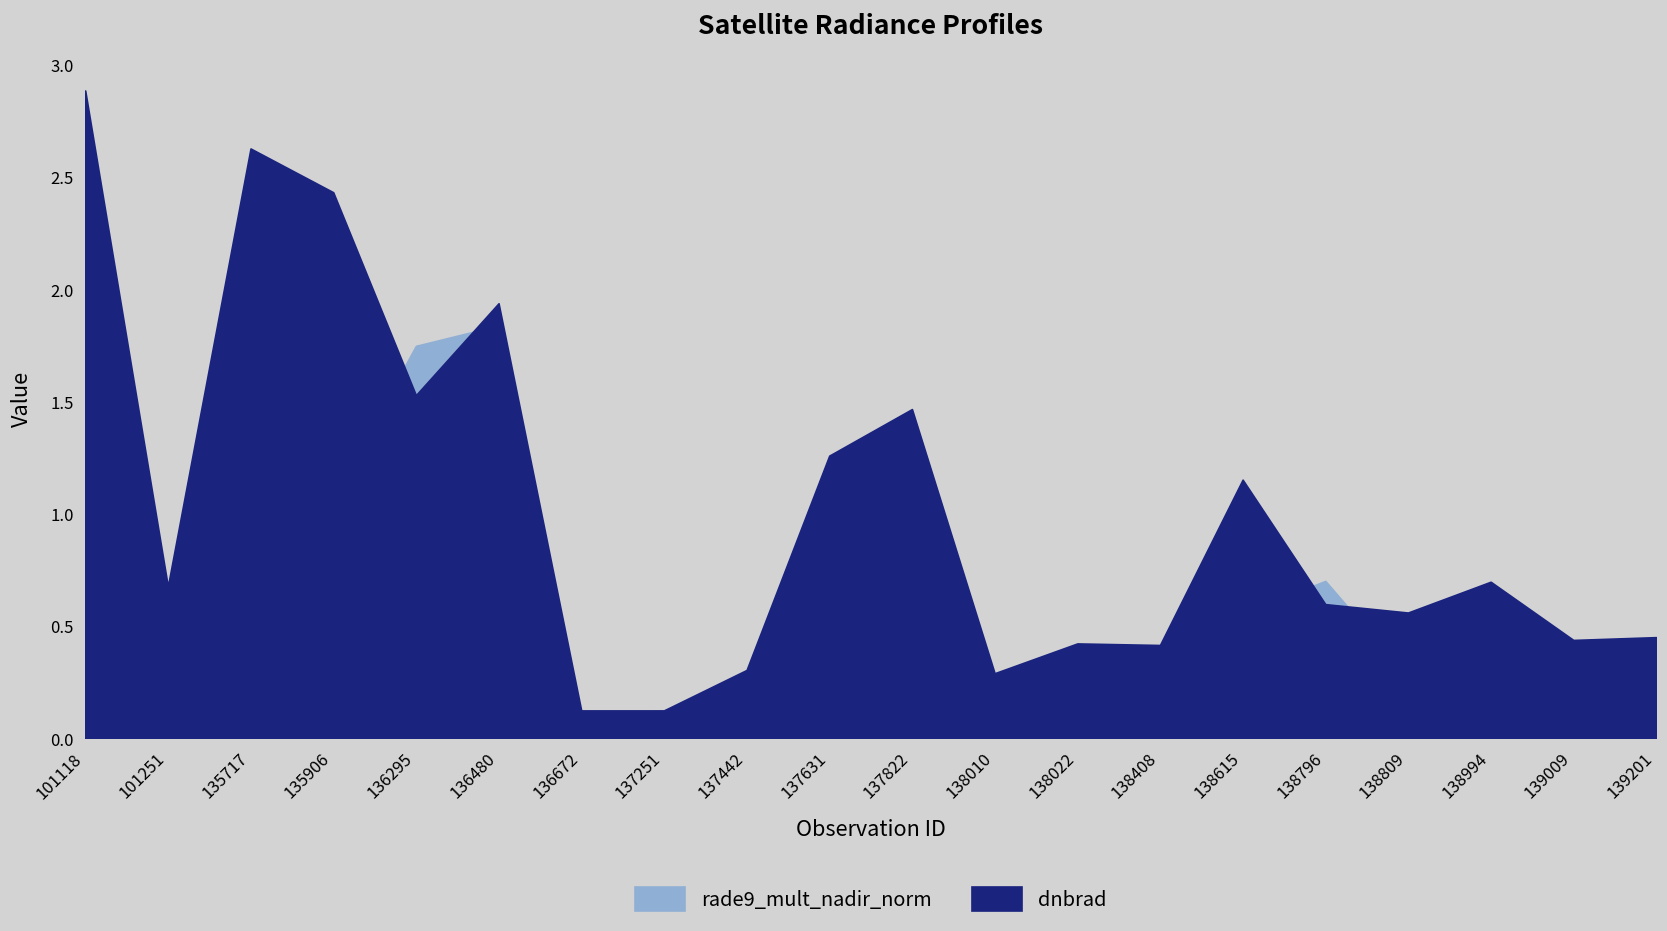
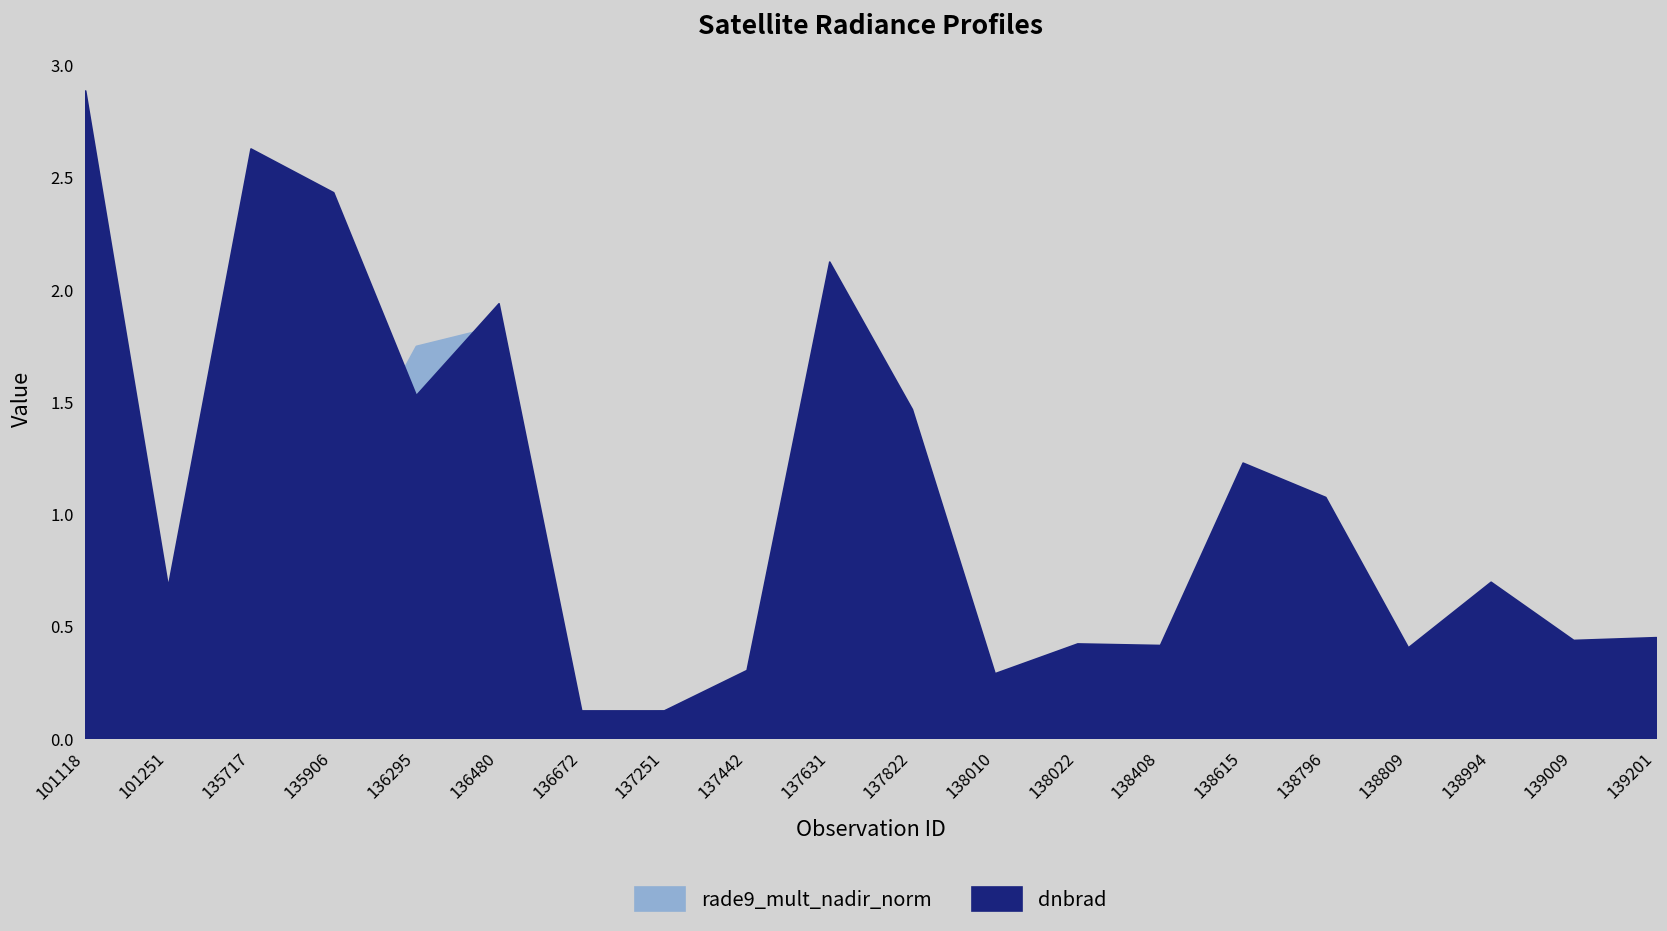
dnbrad, 137631: 1.26 -> 2.12
dnbrad, 138615: 1.15 -> 1.23
dnbrad, 138796: 0.60 -> 1.08
dnbrad, 138809: 0.56 -> 0.41
